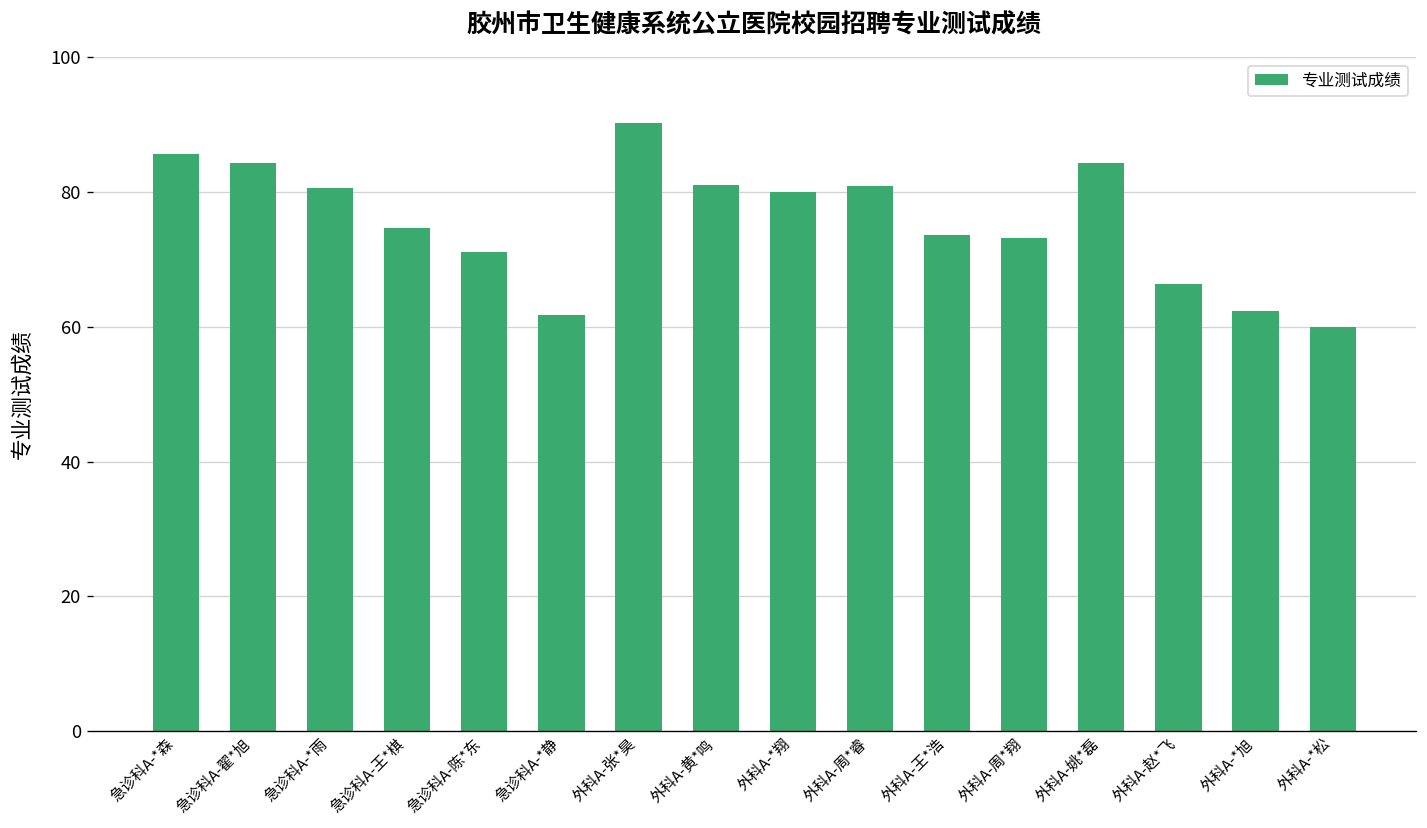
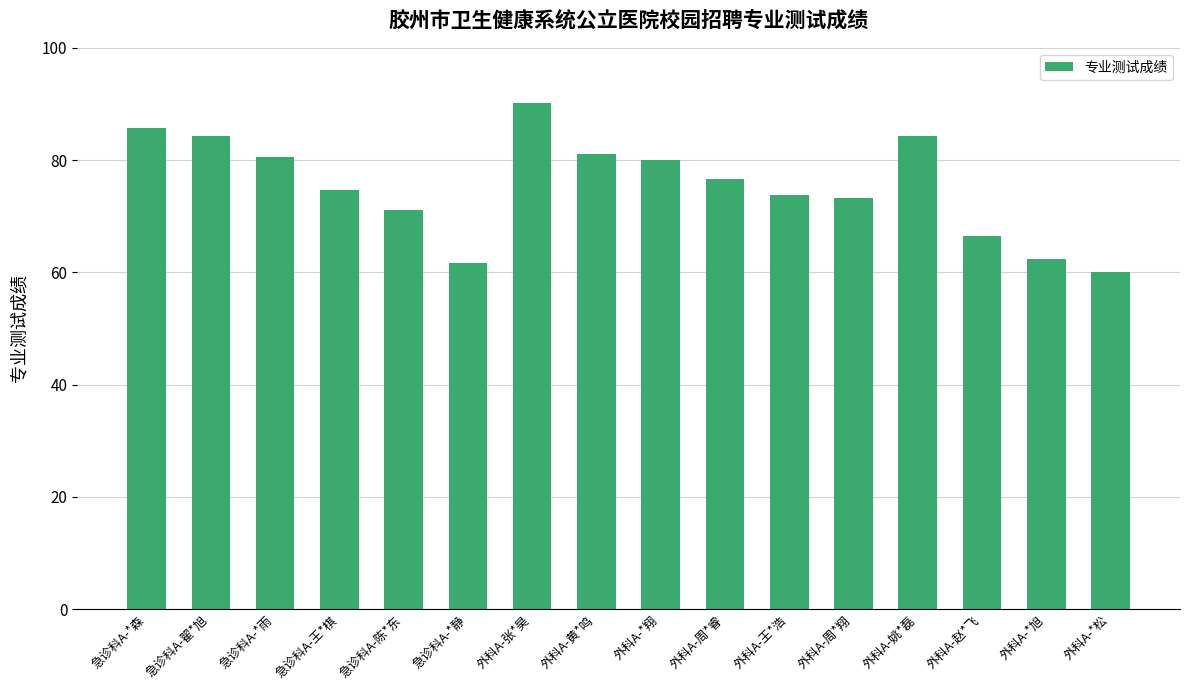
外科A-周*睿: 81 -> 77
